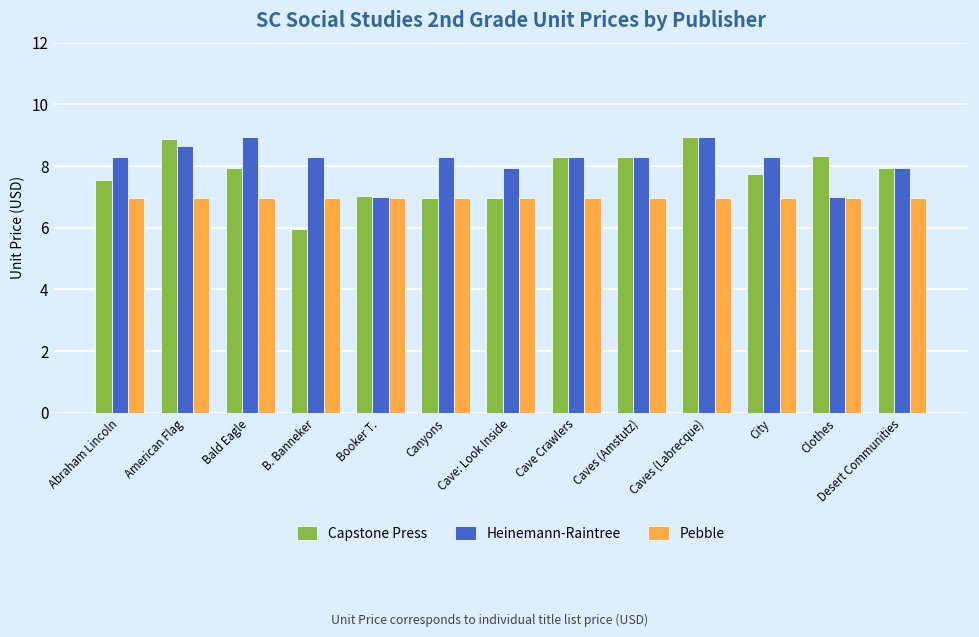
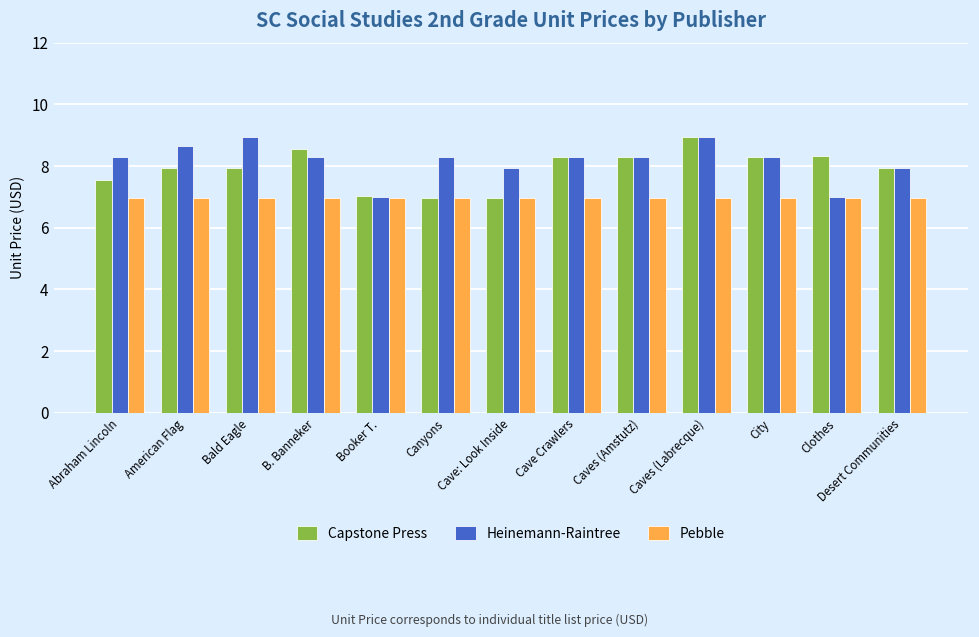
Capstone Press, American Flag: 8.9 -> 8.0
Capstone Press, B. Banneker: 6.0 -> 8.6
Capstone Press, City: 7.7 -> 8.3
